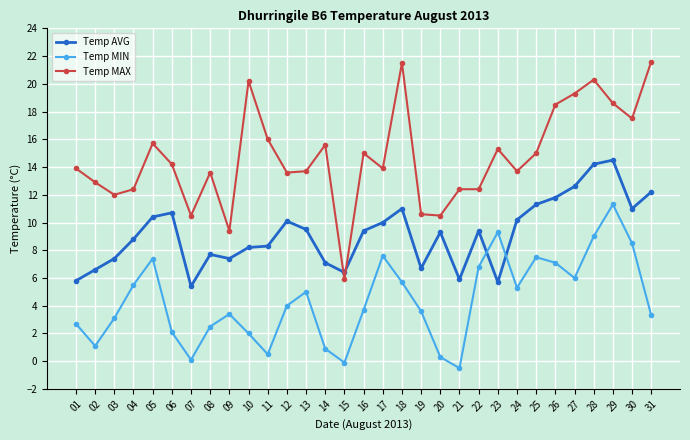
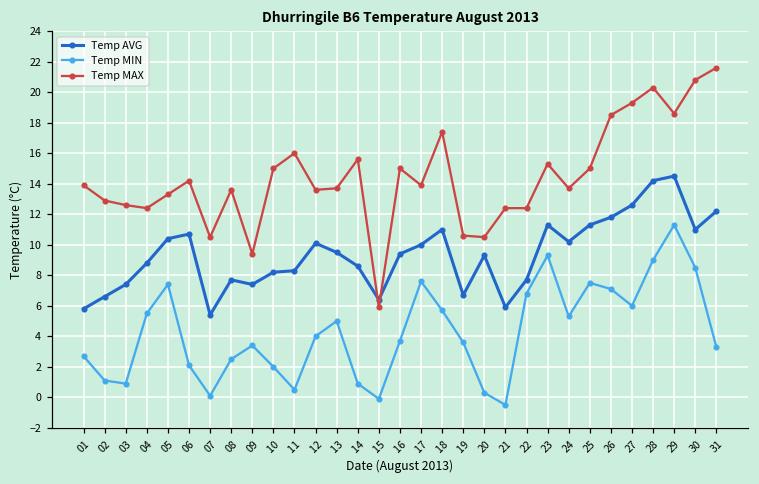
Temp MIN, 03: 3.1 -> 0.9
Temp MAX, 03: 12.0 -> 12.6
Temp MAX, 05: 15.7 -> 13.3
Temp MAX, 10: 20.2 -> 15.0
Temp AVG, 14: 7.1 -> 8.6
Temp MAX, 18: 21.5 -> 17.4
Temp AVG, 22: 9.4 -> 7.7
Temp AVG, 23: 5.7 -> 11.3
Temp MAX, 30: 17.5 -> 20.8
